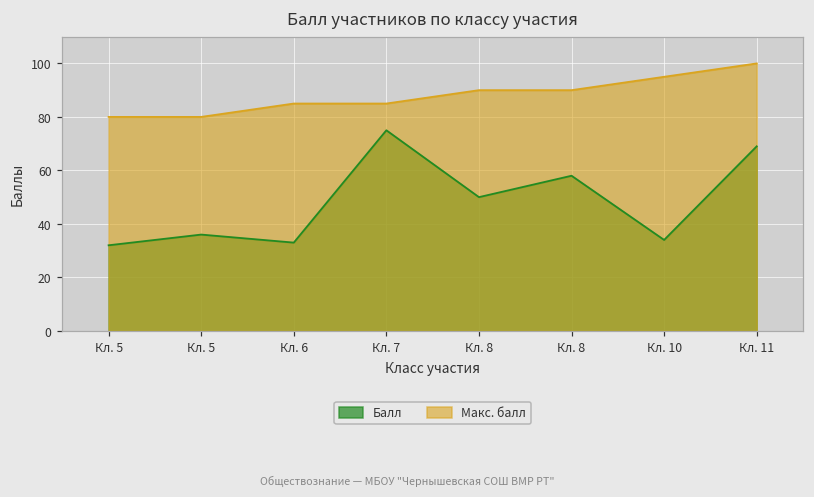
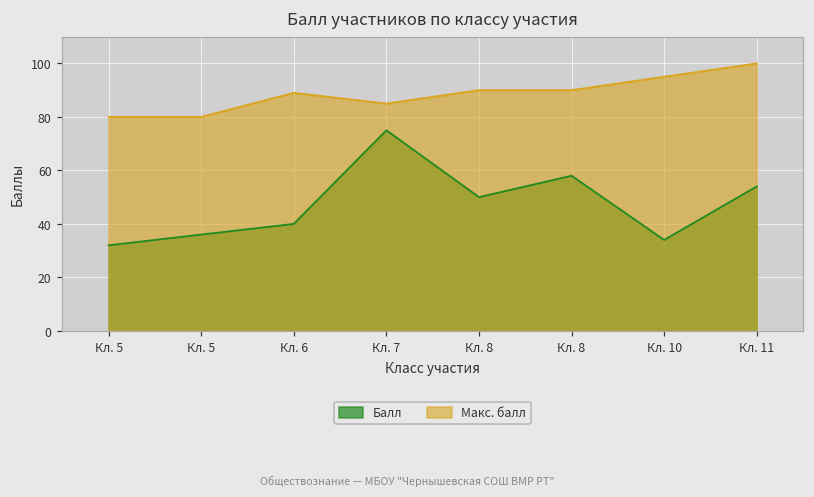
Балл, Кл. 6: 33 -> 40
Макс. балл, Кл. 6: 85 -> 89
Балл, Кл. 11: 69 -> 54
